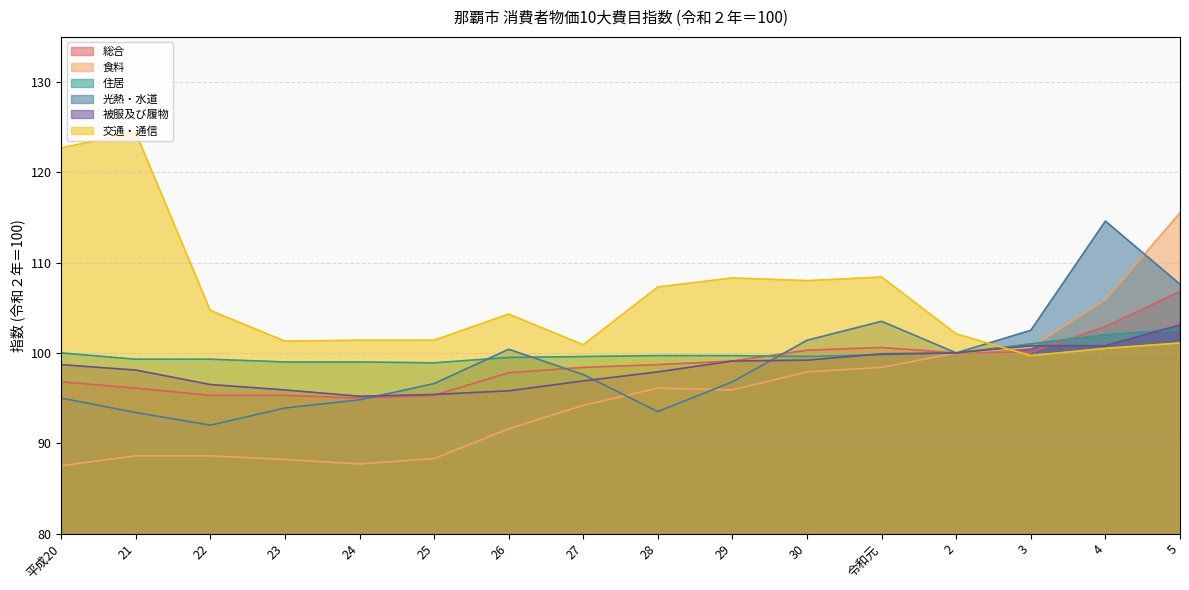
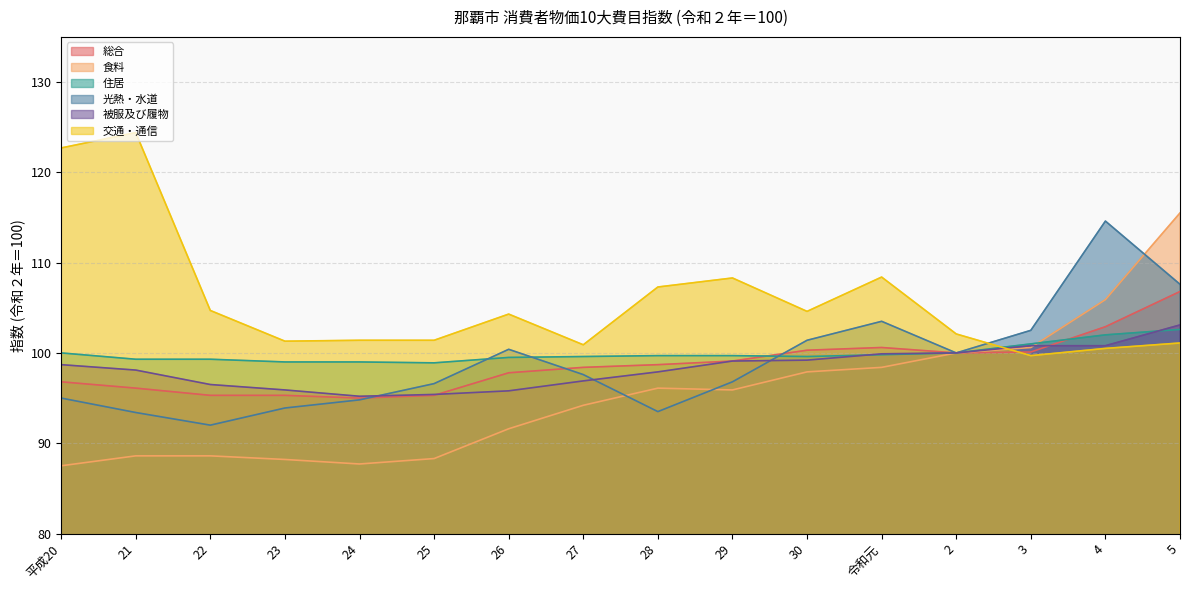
交通・通信, 30: 108 -> 105
